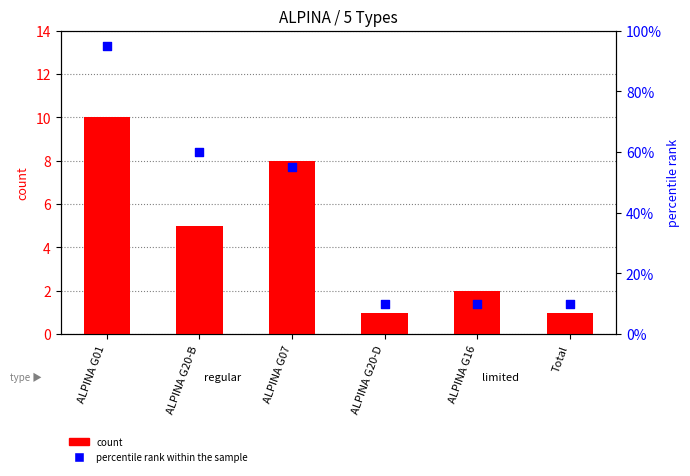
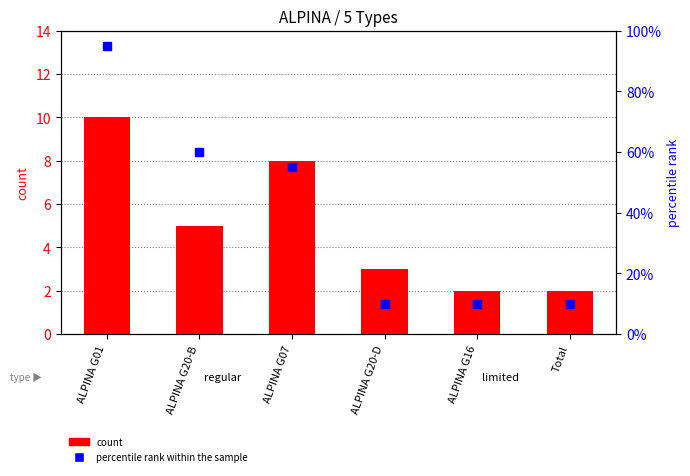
count, ALPINA G20-D: 1 -> 3
count, Total: 1 -> 2
